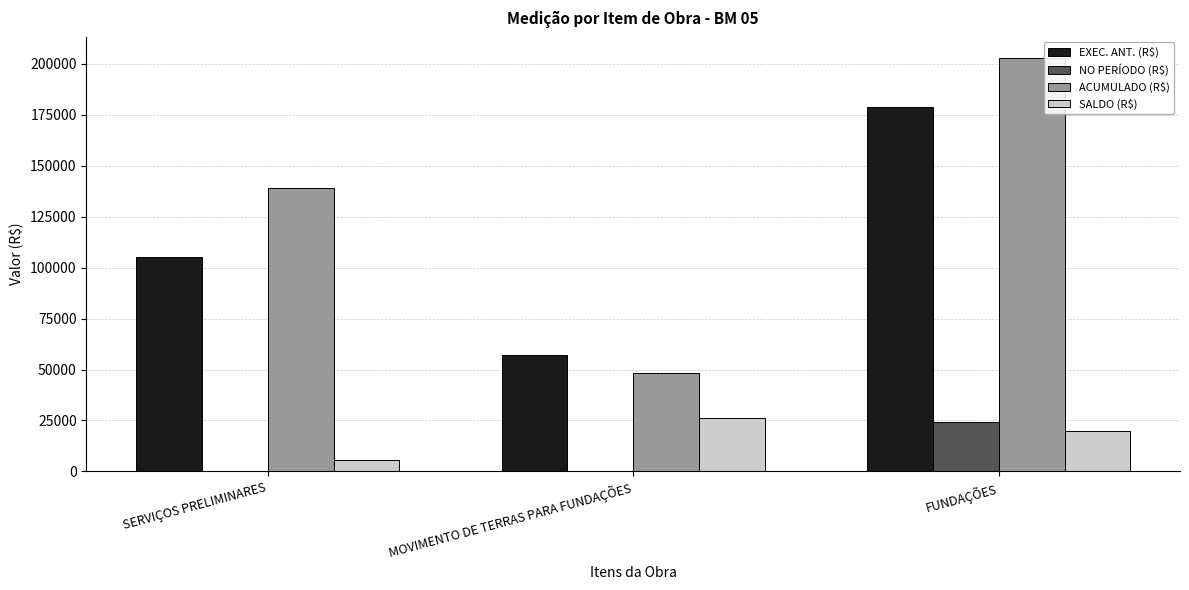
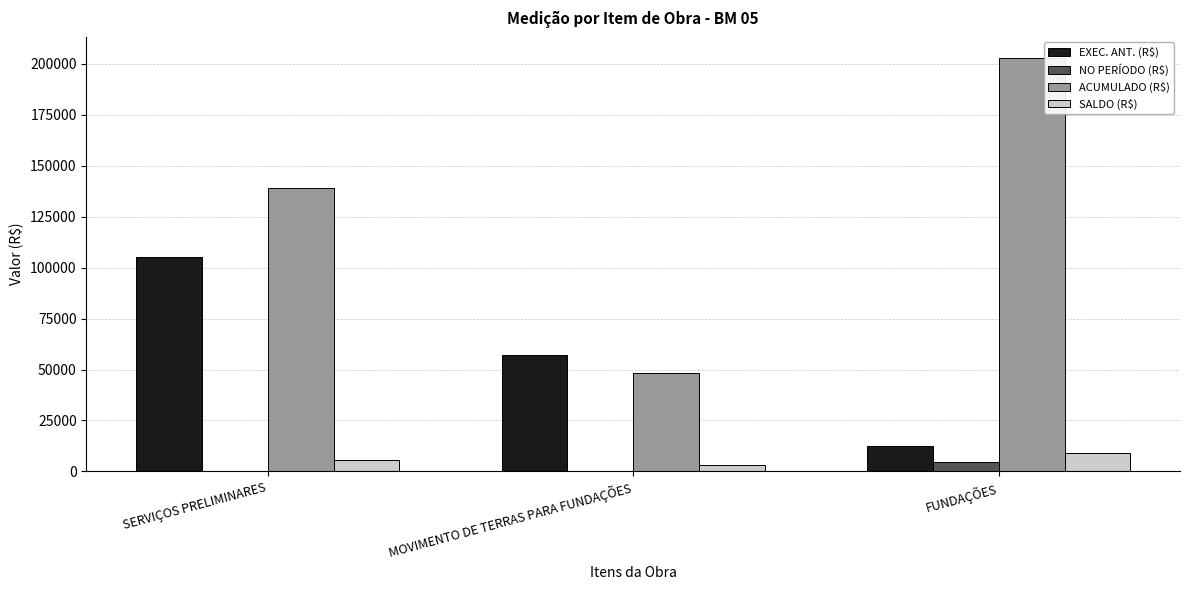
SALDO (R$), MOVIMENTO DE TERRAS PARA FUNDAÇÕES: 26000 -> 3000
EXEC. ANT. (R$), FUNDAÇÕES: 179000 -> 12000
NO PERÍODO (R$), FUNDAÇÕES: 24000 -> 5000
SALDO (R$), FUNDAÇÕES: 20000 -> 9000
